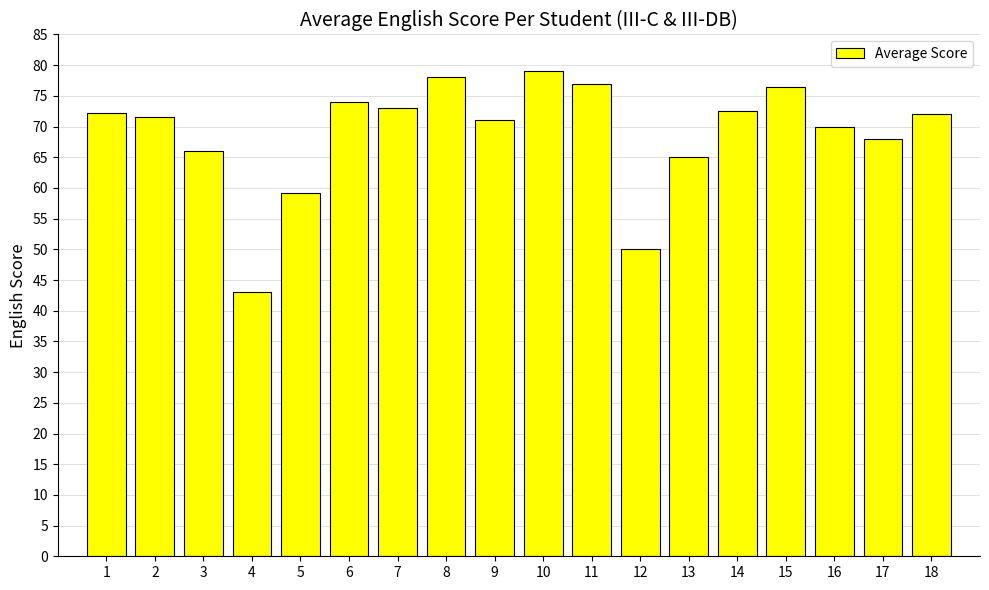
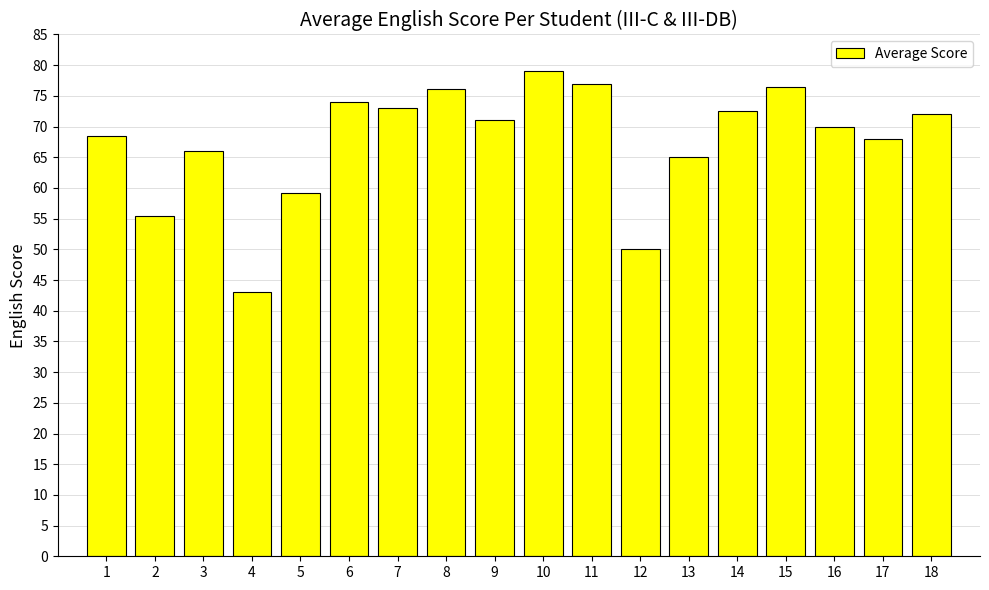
1: 72 -> 69
2: 72 -> 55
8: 78 -> 76
